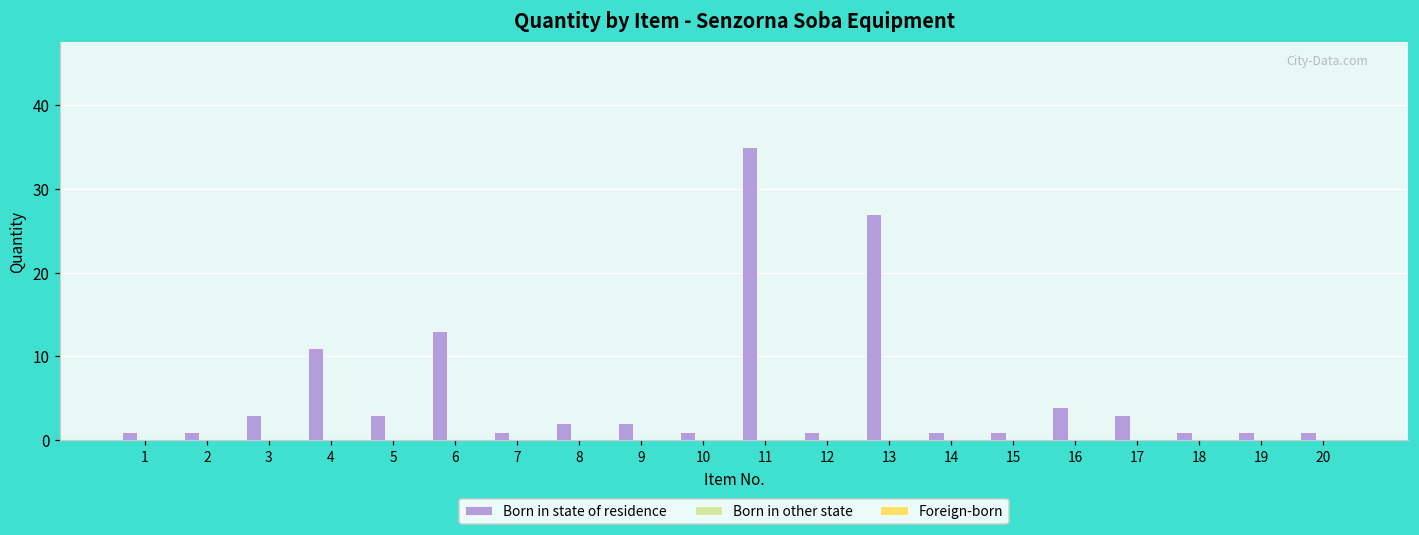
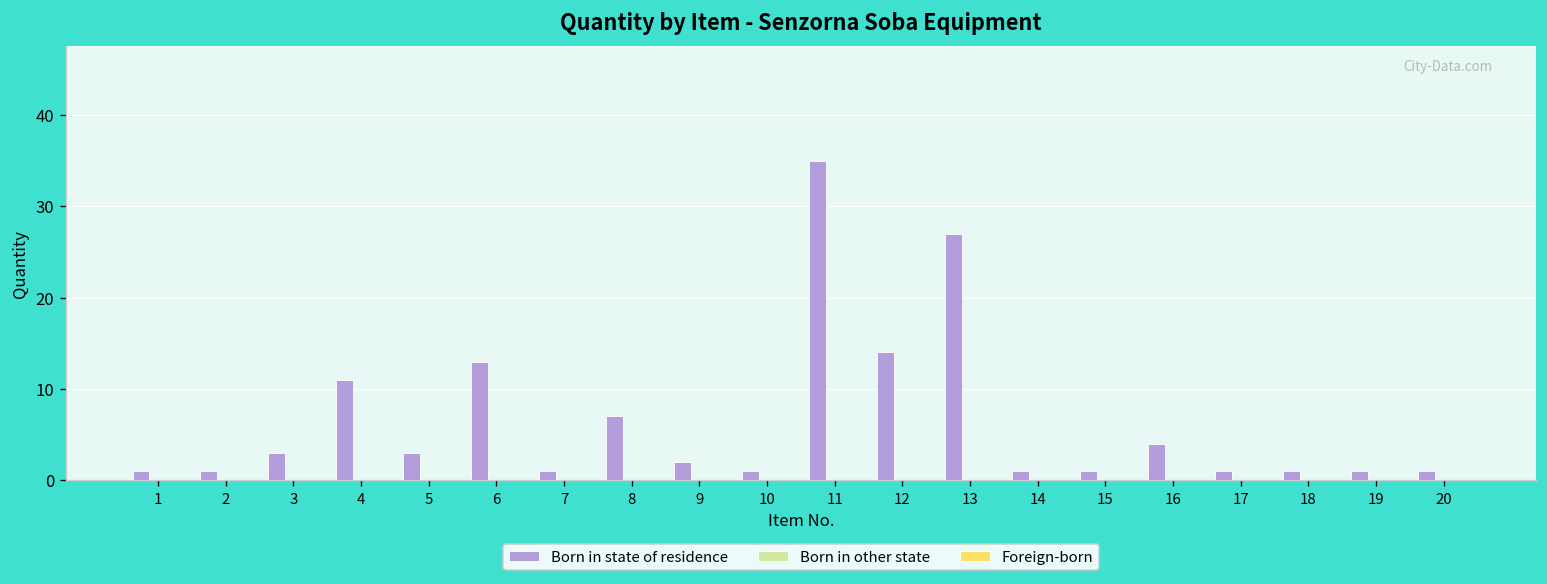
Born in state of residence, 8: 2 -> 7
Born in state of residence, 12: 1 -> 14
Born in state of residence, 17: 3 -> 1
